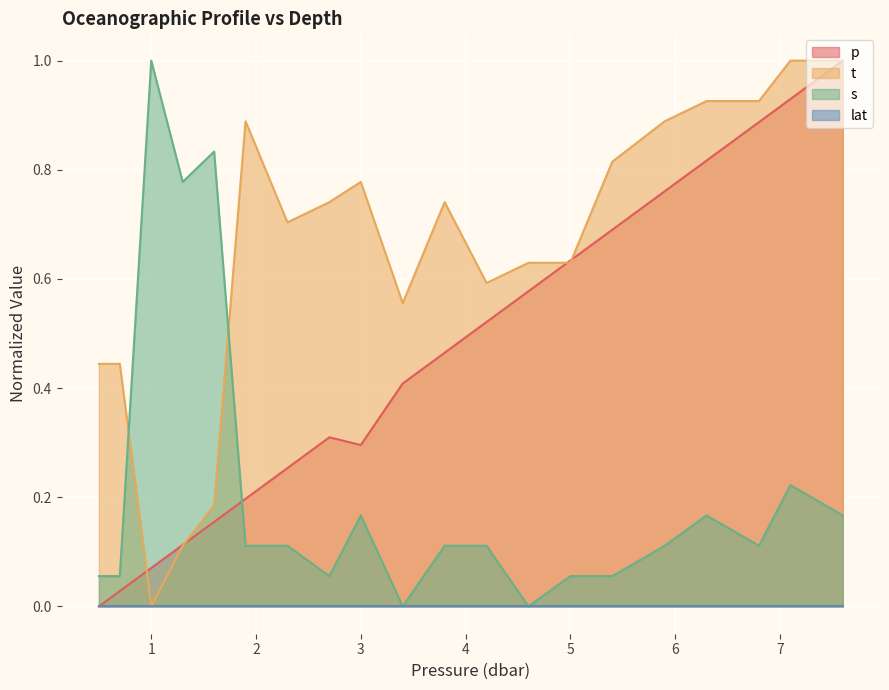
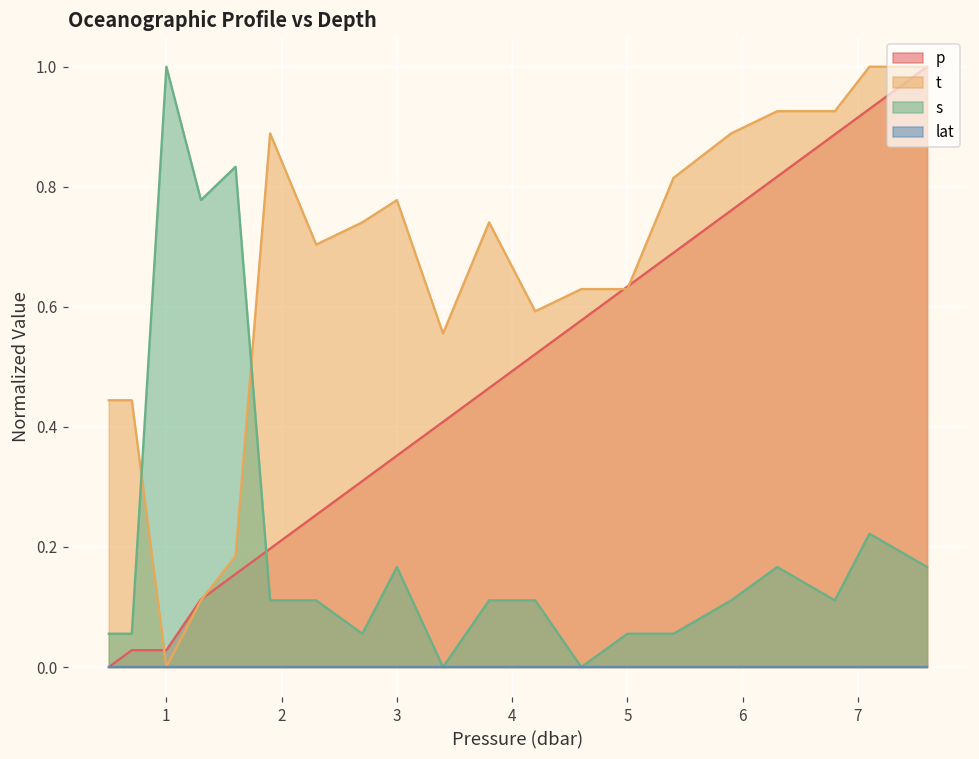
p, 1: 0.07 -> 0.03
p, 3: 0.30 -> 0.35
